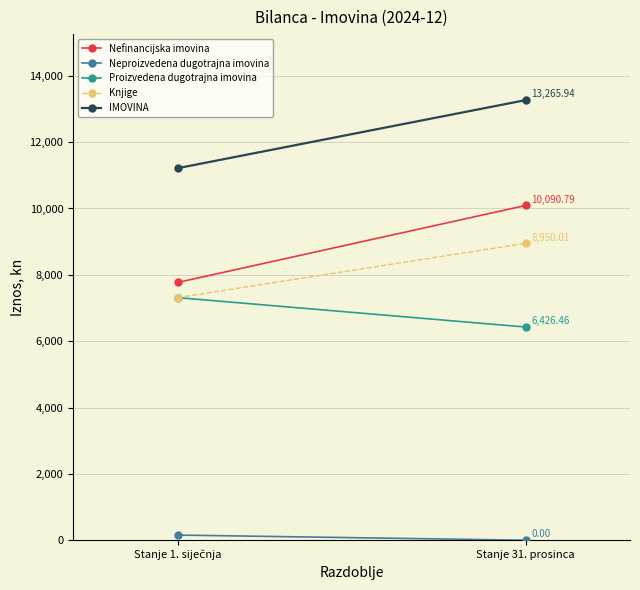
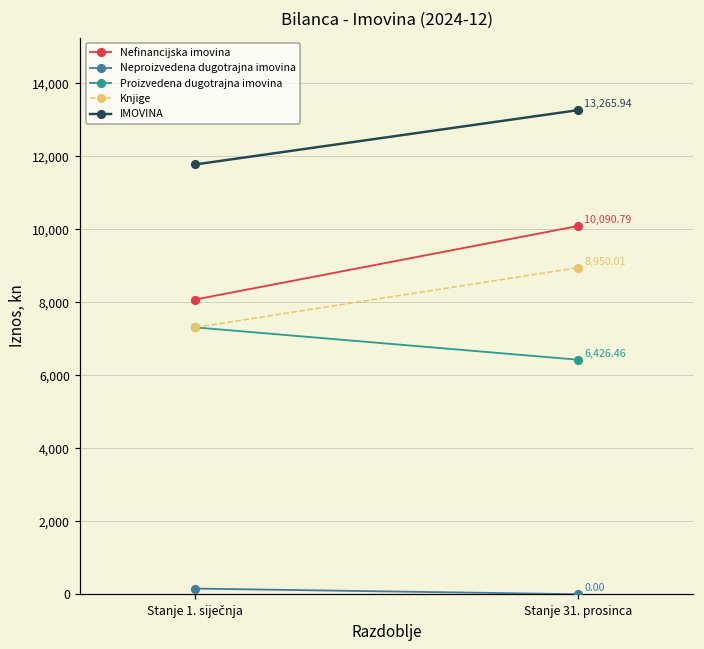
Nefinancijska imovina, Stanje 1. siječnja: 7,800 -> 8,100
IMOVINA, Stanje 1. siječnja: 11,200 -> 11,800
